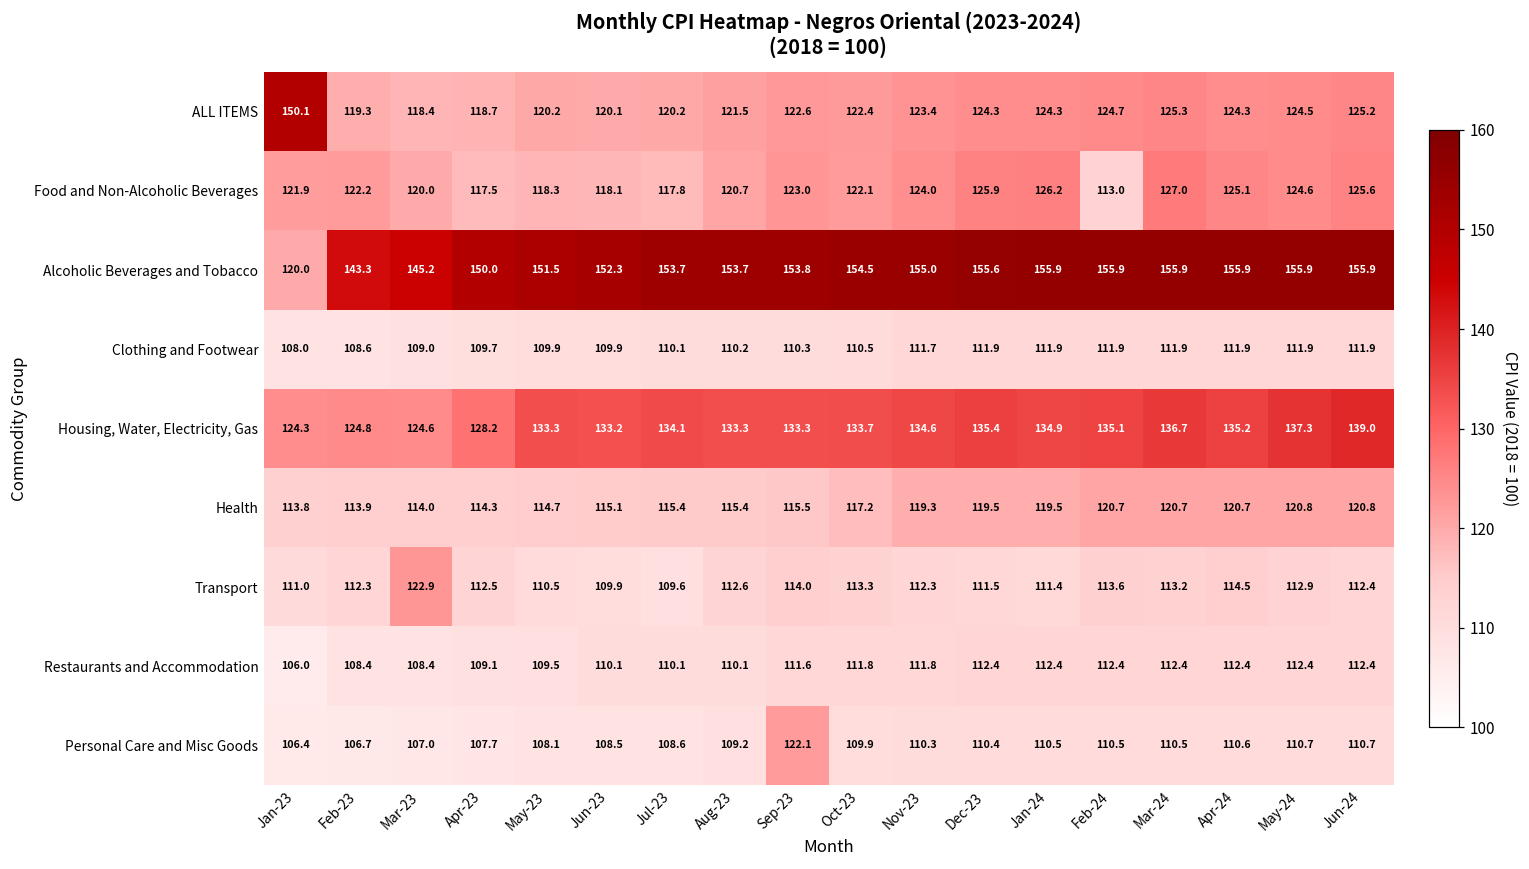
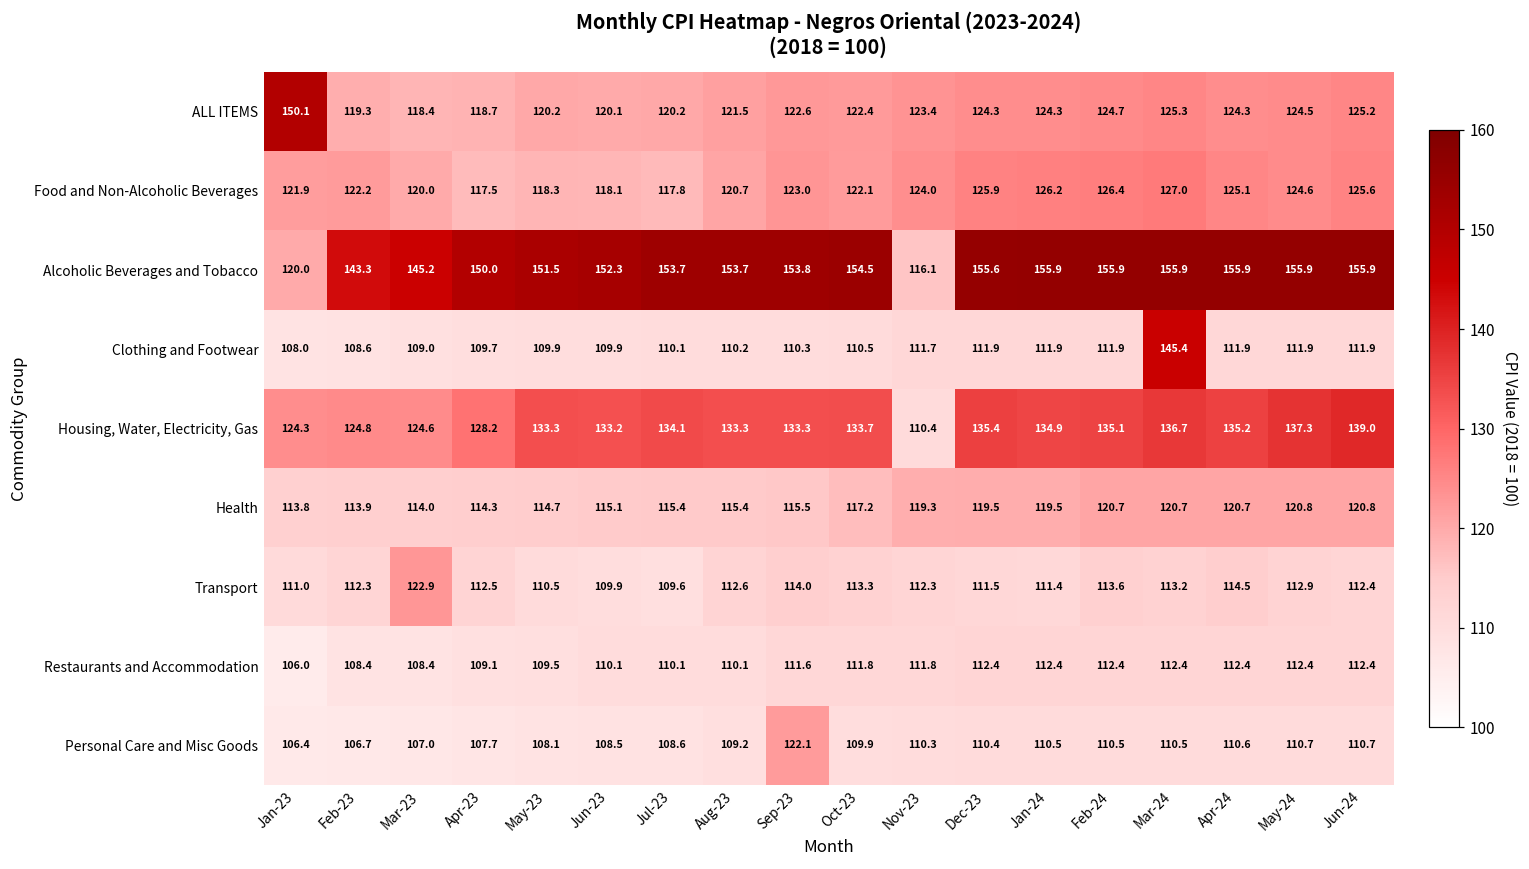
Food and Non-Alcoholic Beverages, Feb-24: 113.0 -> 126.4
Alcoholic Beverages and Tobacco, Nov-23: 155.0 -> 116.1
Clothing and Footwear, Mar-24: 111.9 -> 145.4
Housing, Water, Electricity, Gas, Nov-23: 134.6 -> 110.4
